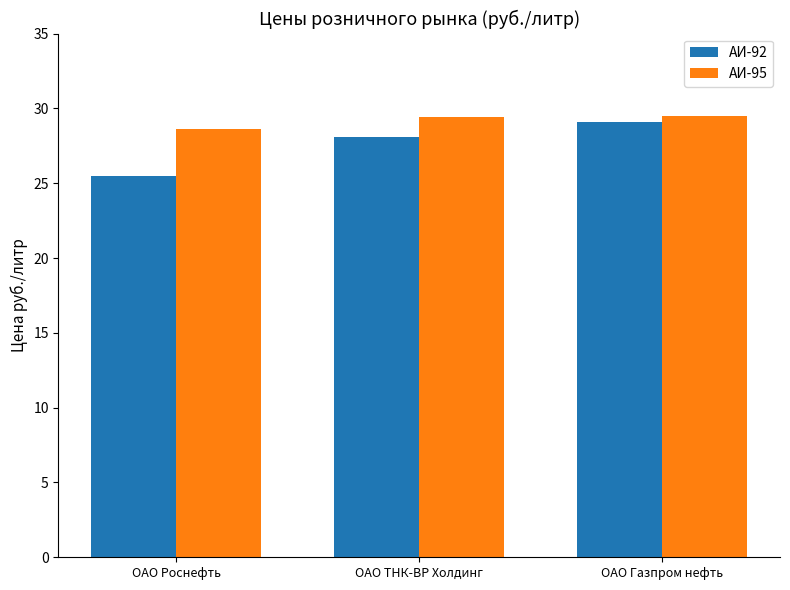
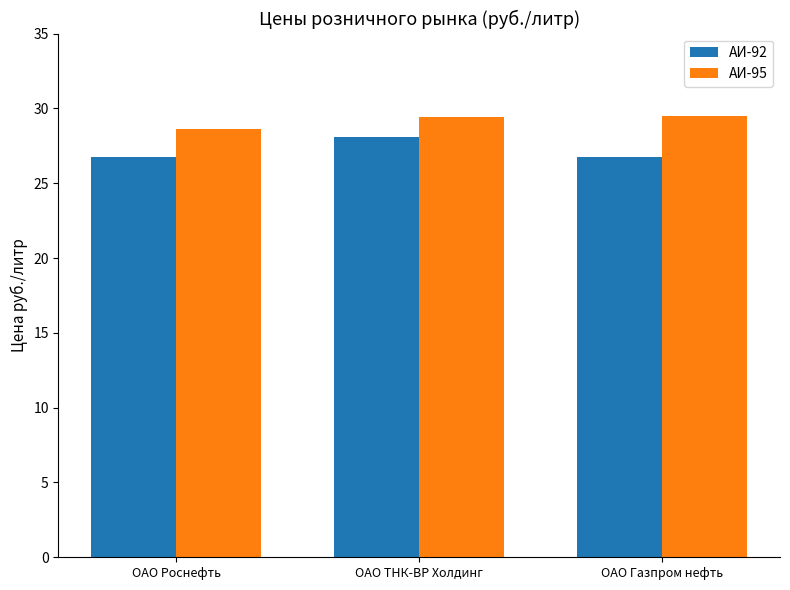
АИ-92, ОАО Роснефть: 25.5 -> 26.8
АИ-92, ОАО Газпром нефть: 29.1 -> 26.8
